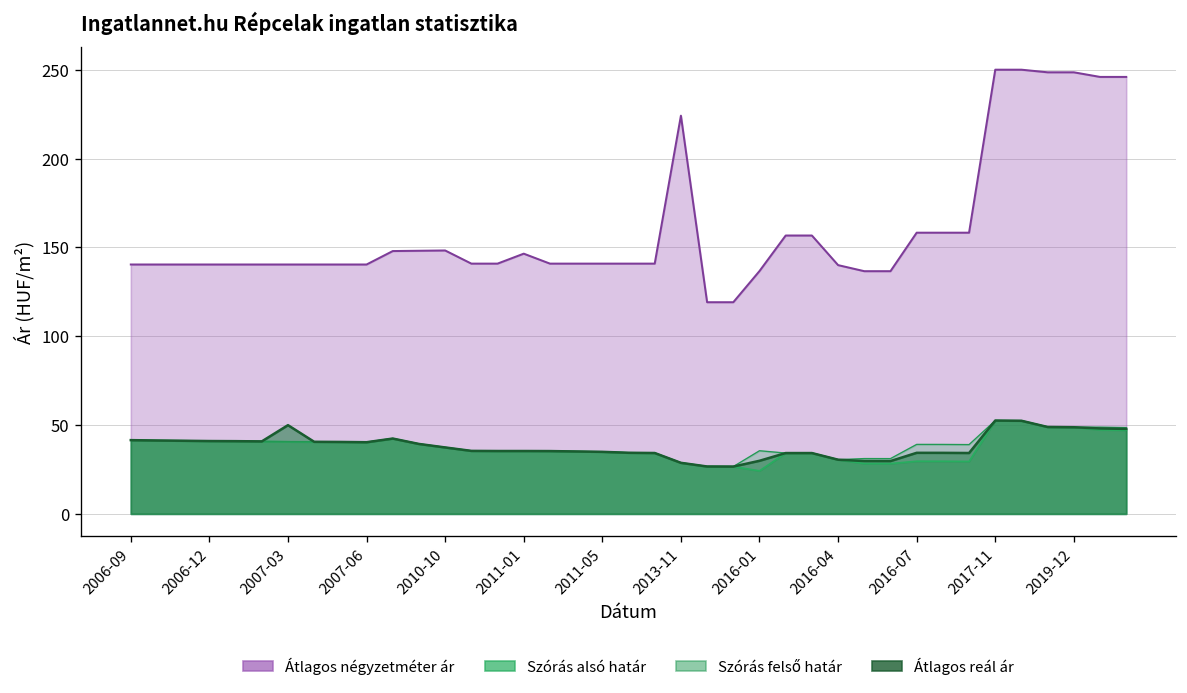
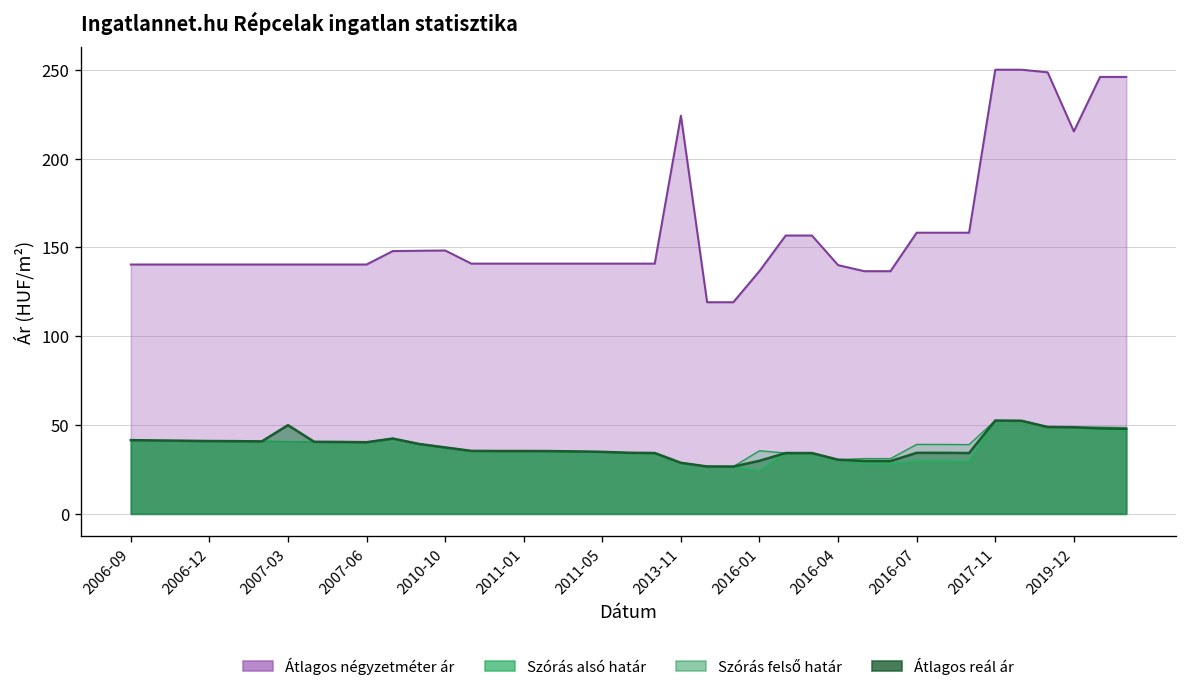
Átlagos négyzetméter ár, 2011-01: 146 -> 141
Átlagos négyzetméter ár, 2019-12: 249 -> 215
